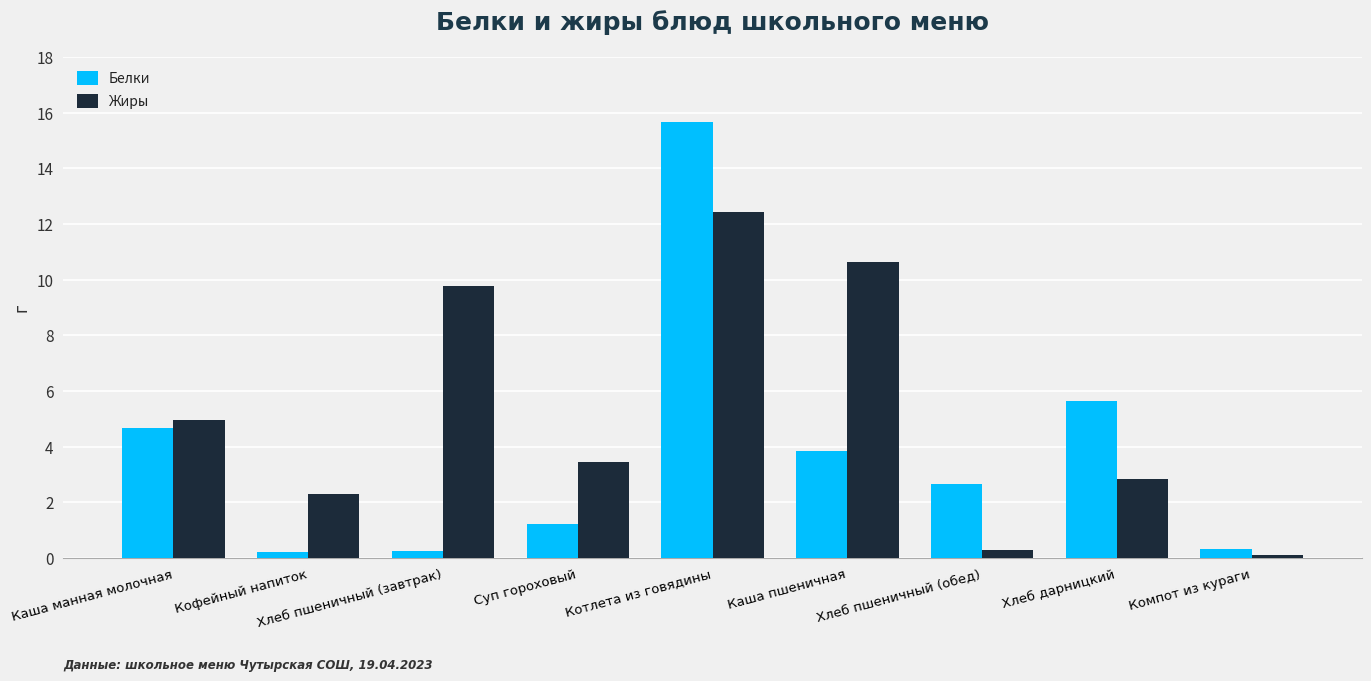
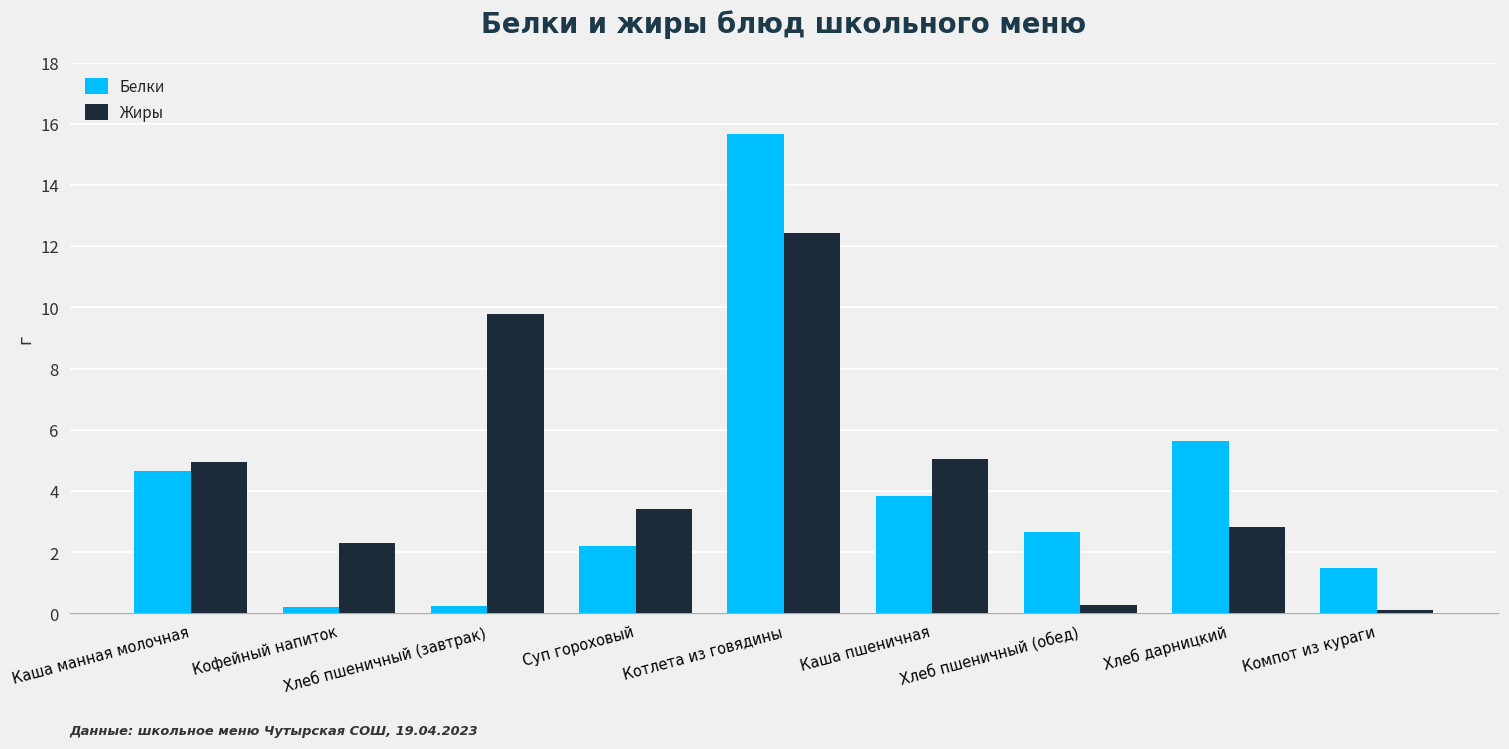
Белки, Суп гороховый: 1.2 -> 2.2
Жиры, Каша пшеничная: 10.6 -> 5.1
Белки, Компот из кураги: 0.3 -> 1.5
